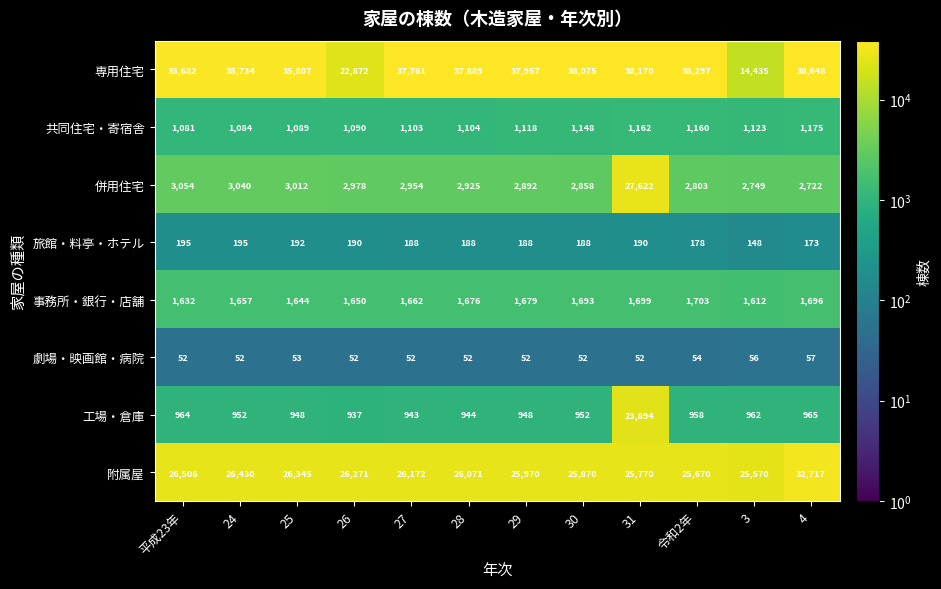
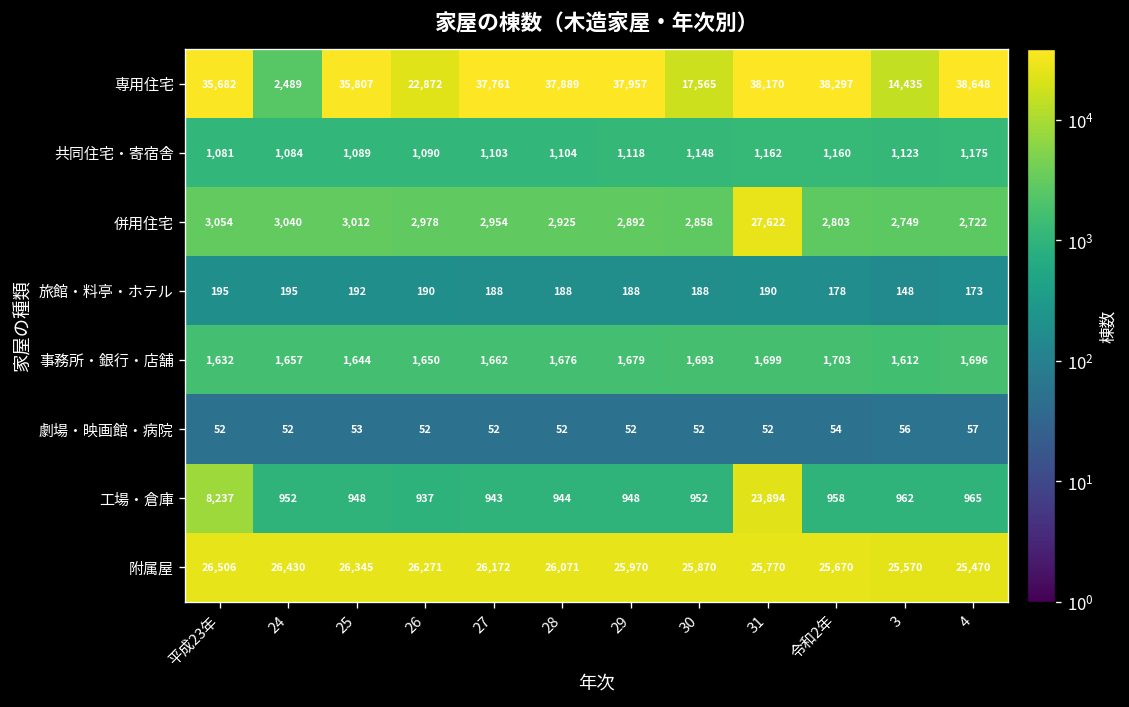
専用住宅, 24: 35,734 -> 2,489
専用住宅, 30: 38,075 -> 17,565
工場・倉庫, 平成23年: 964 -> 8,237
附属屋, 4: 32,717 -> 25,470
